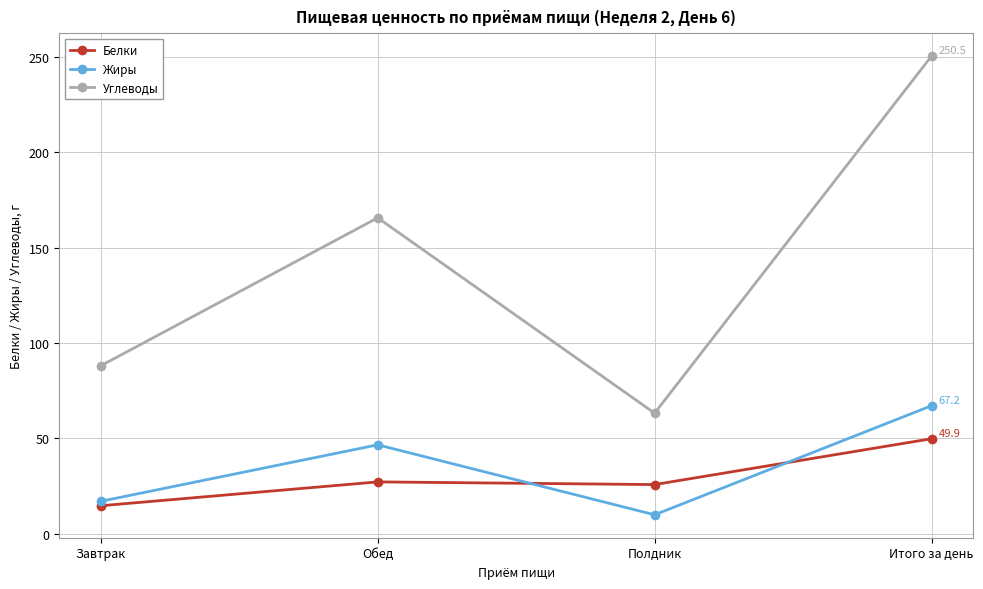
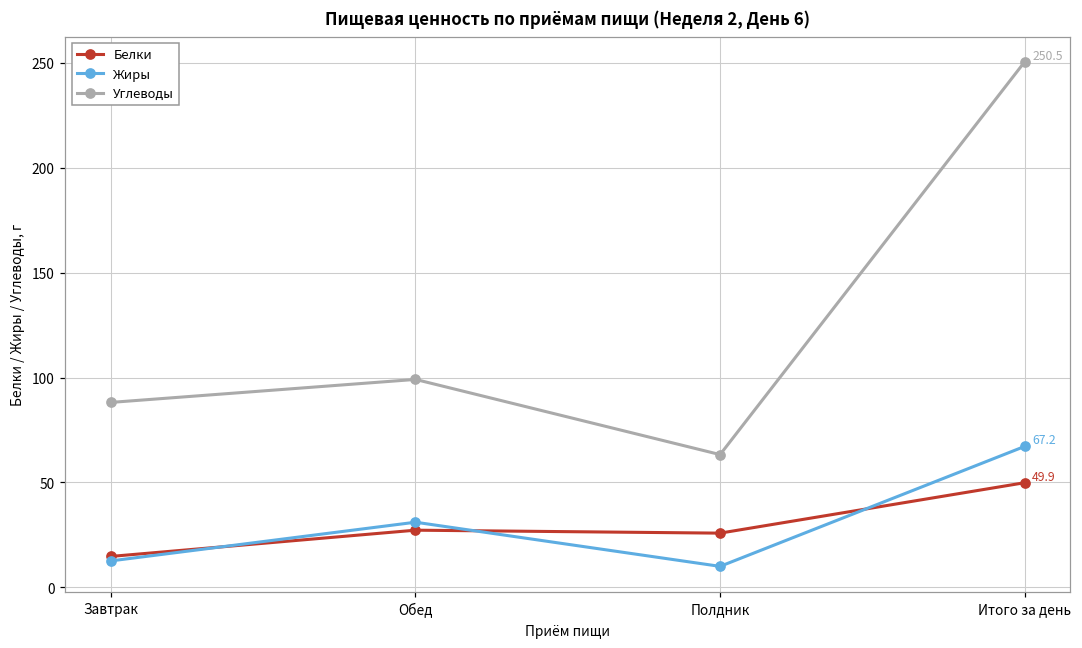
Жиры, Завтрак: 17 -> 13
Жиры, Обед: 47 -> 31
Углеводы, Обед: 166 -> 99
